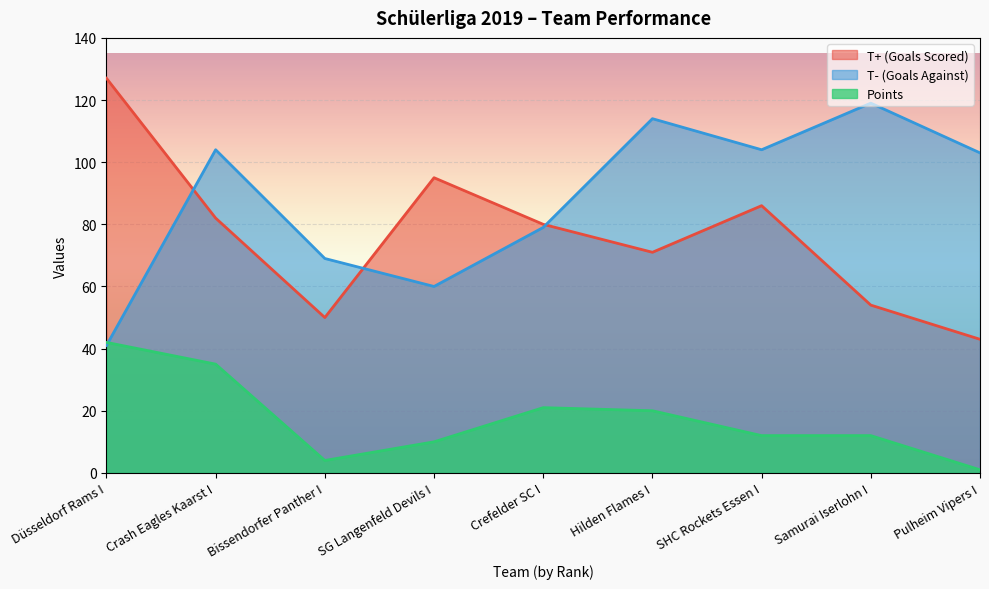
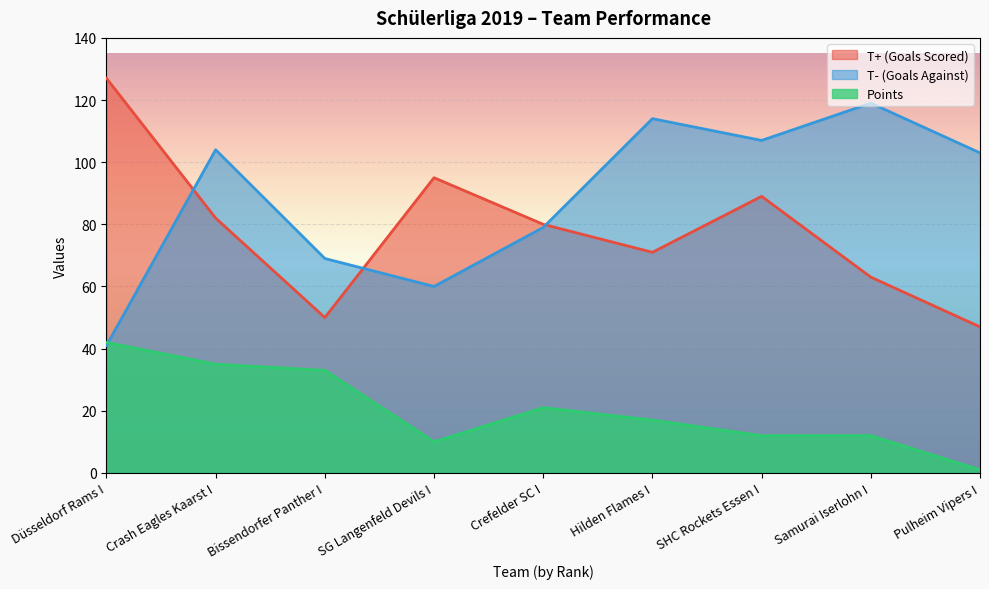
Points, Bissendorfer Panther I: 4 -> 33
Points, Hilden Flames I: 20 -> 17
T+ (Goals Scored), SHC Rockets Essen I: 86 -> 89
T- (Goals Against), SHC Rockets Essen I: 104 -> 107
T+ (Goals Scored), Samurai Iserlohn I: 54 -> 63
T+ (Goals Scored), Pulheim Vipers I: 43 -> 47
